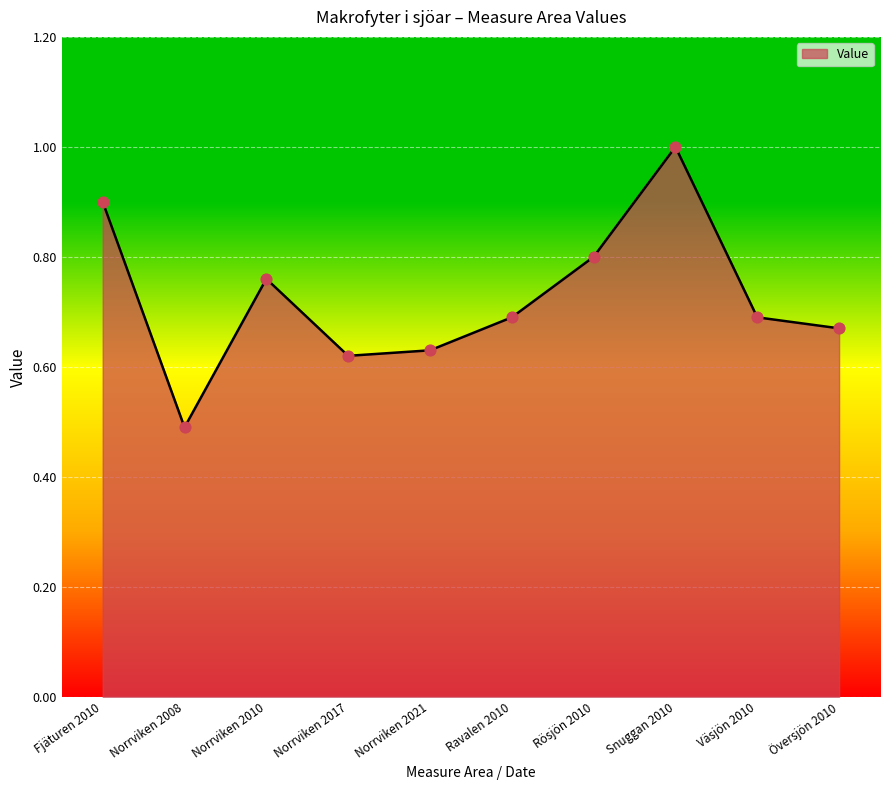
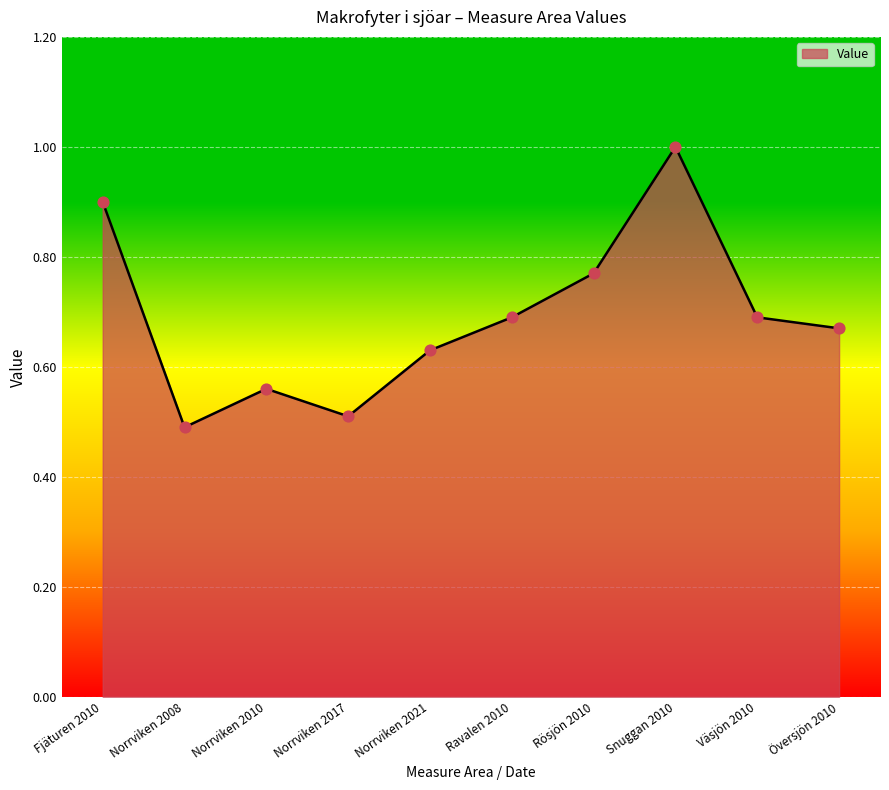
Norrviken 2010: 0.76 -> 0.56
Norrviken 2017: 0.62 -> 0.51
Rösjön 2010: 0.80 -> 0.77
